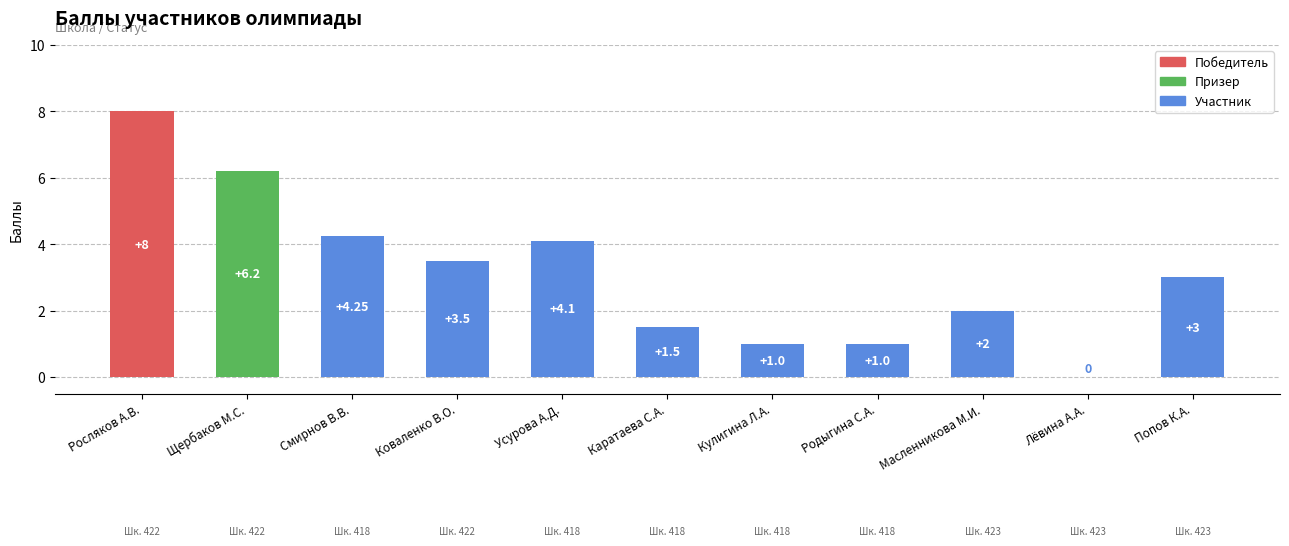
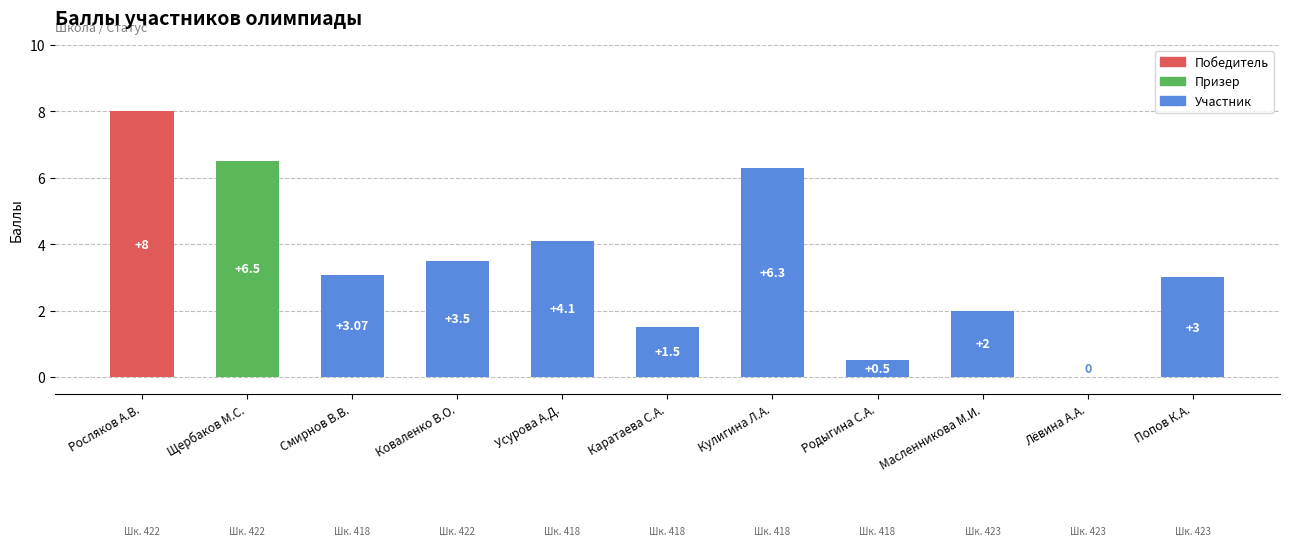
Щербаков М.С.: +6.2 -> +6.5
Смирнов В.В.: +4.25 -> +3.07
Кулигина Л.А.: +1.0 -> +6.3
Родыгина С.А.: +1.0 -> +0.5
